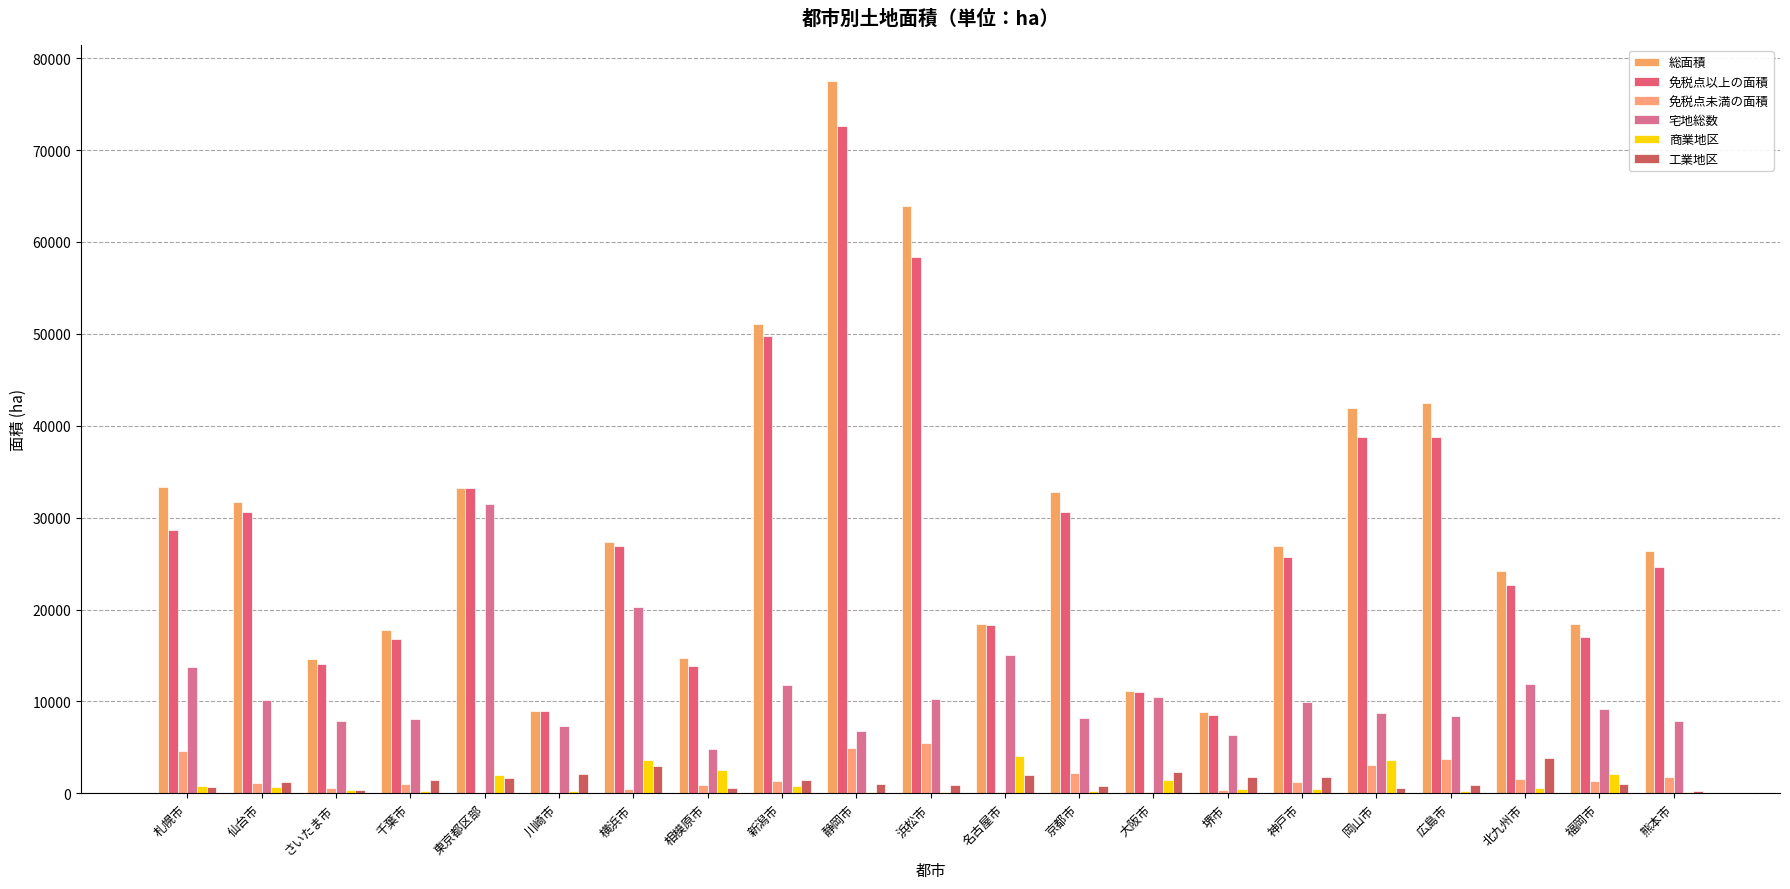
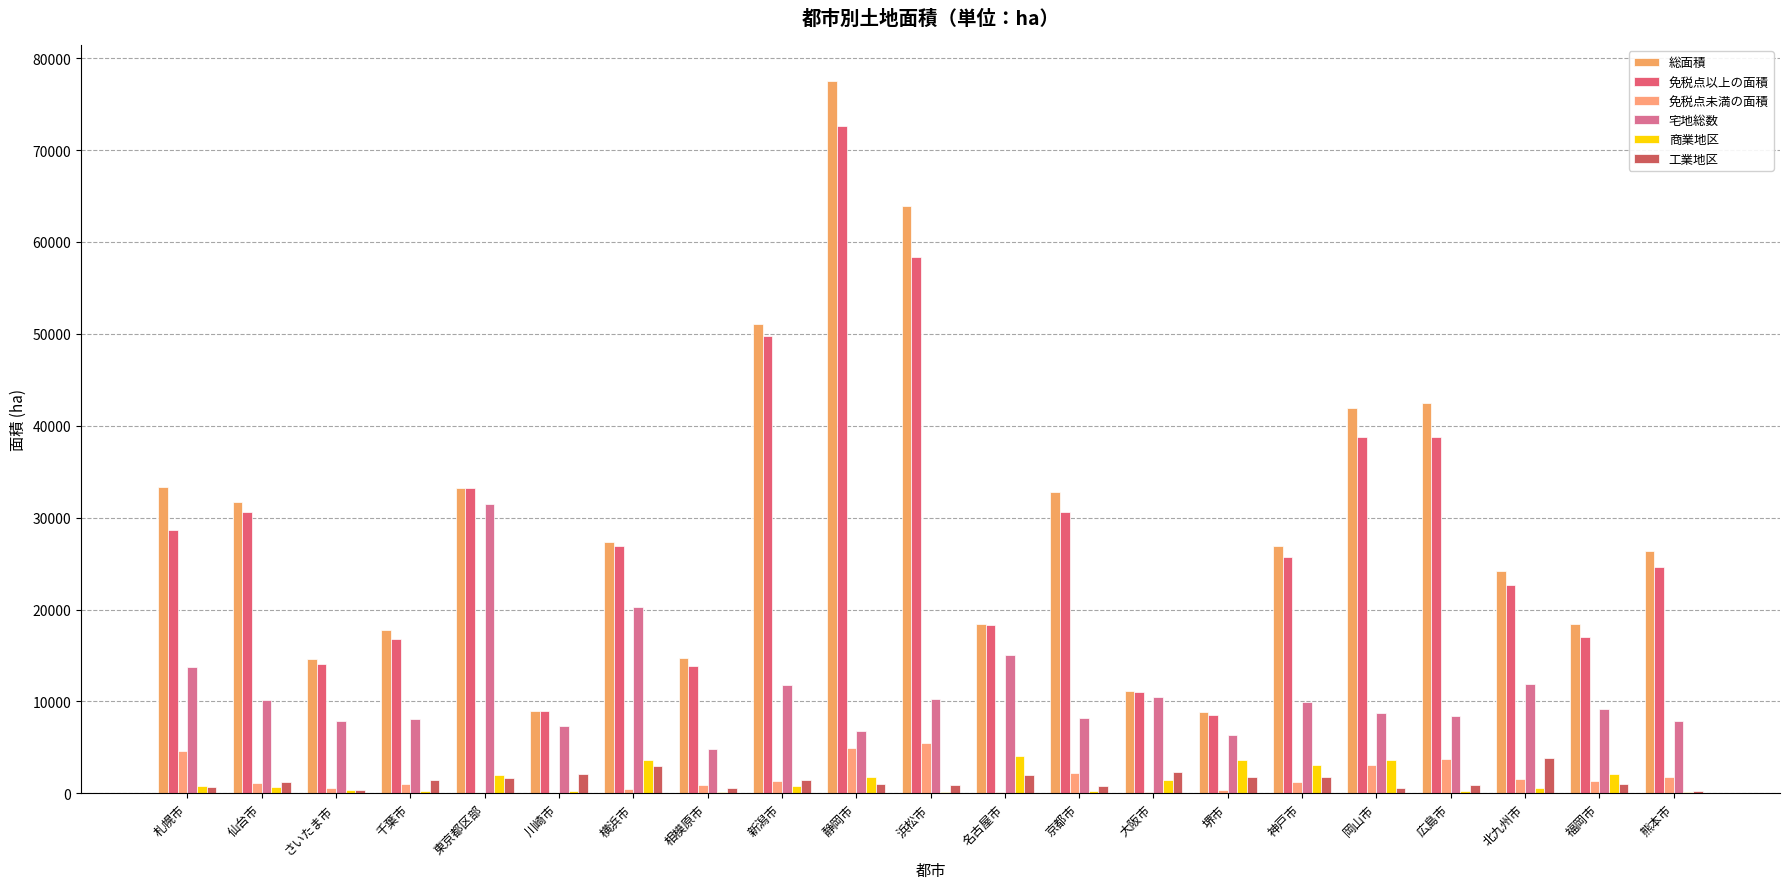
商業地区, 相模原市: 2000 -> 0
商業地区, 静岡市: 0 -> 2000
商業地区, 堺市: 0 -> 4000
商業地区, 神戸市: 0 -> 3000
